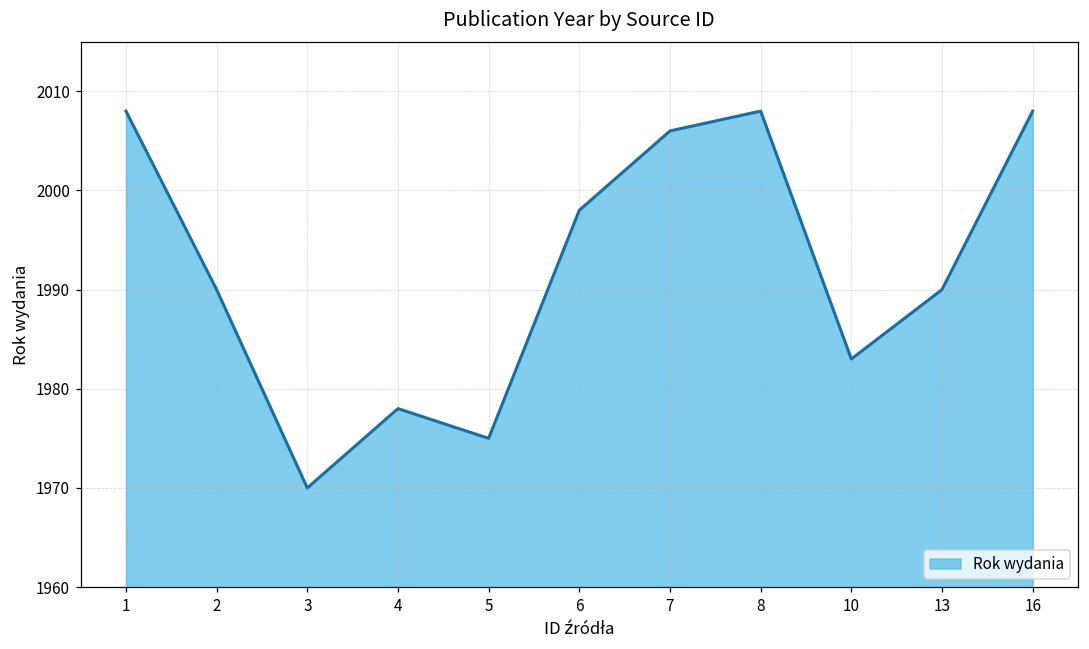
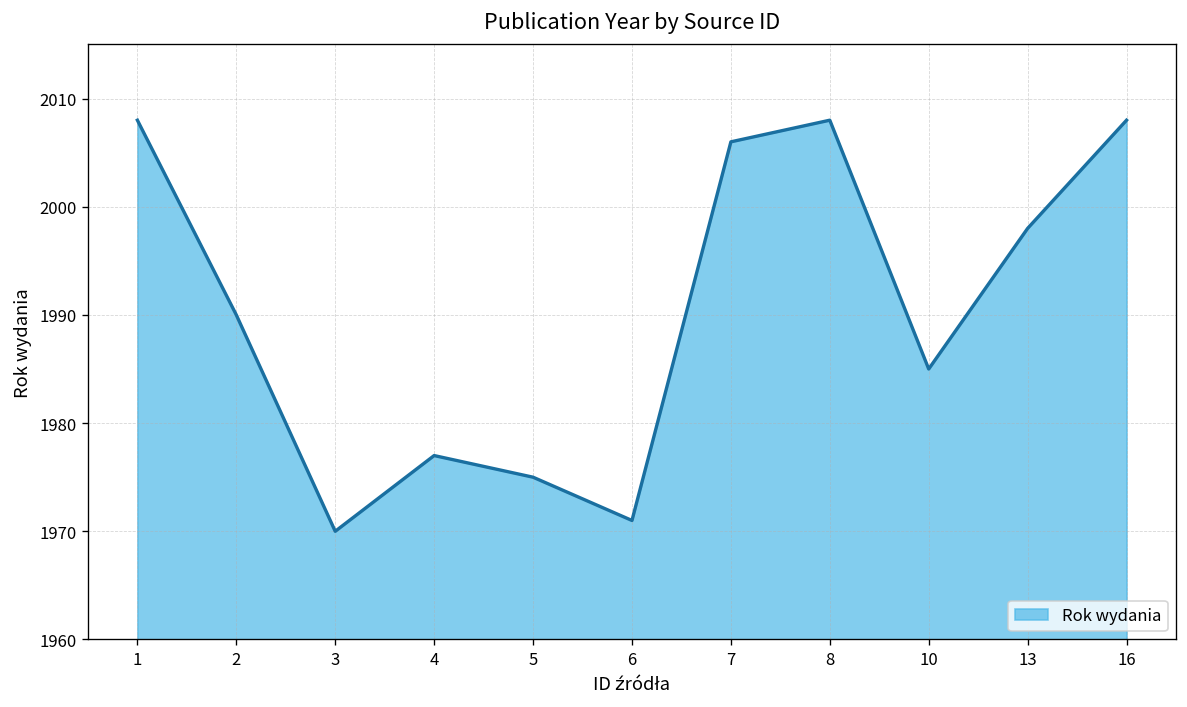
4: 1978 -> 1977
6: 1998 -> 1971
10: 1983 -> 1985
13: 1990 -> 1998
